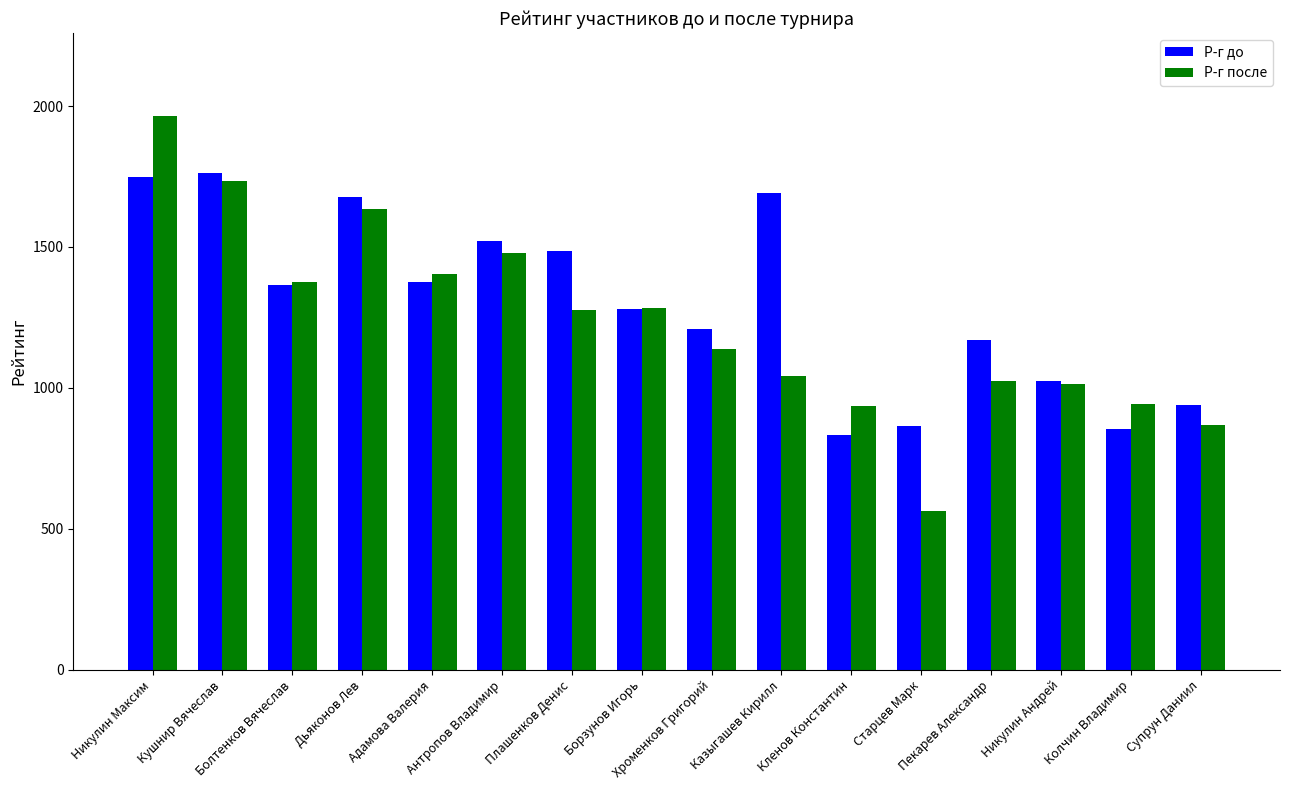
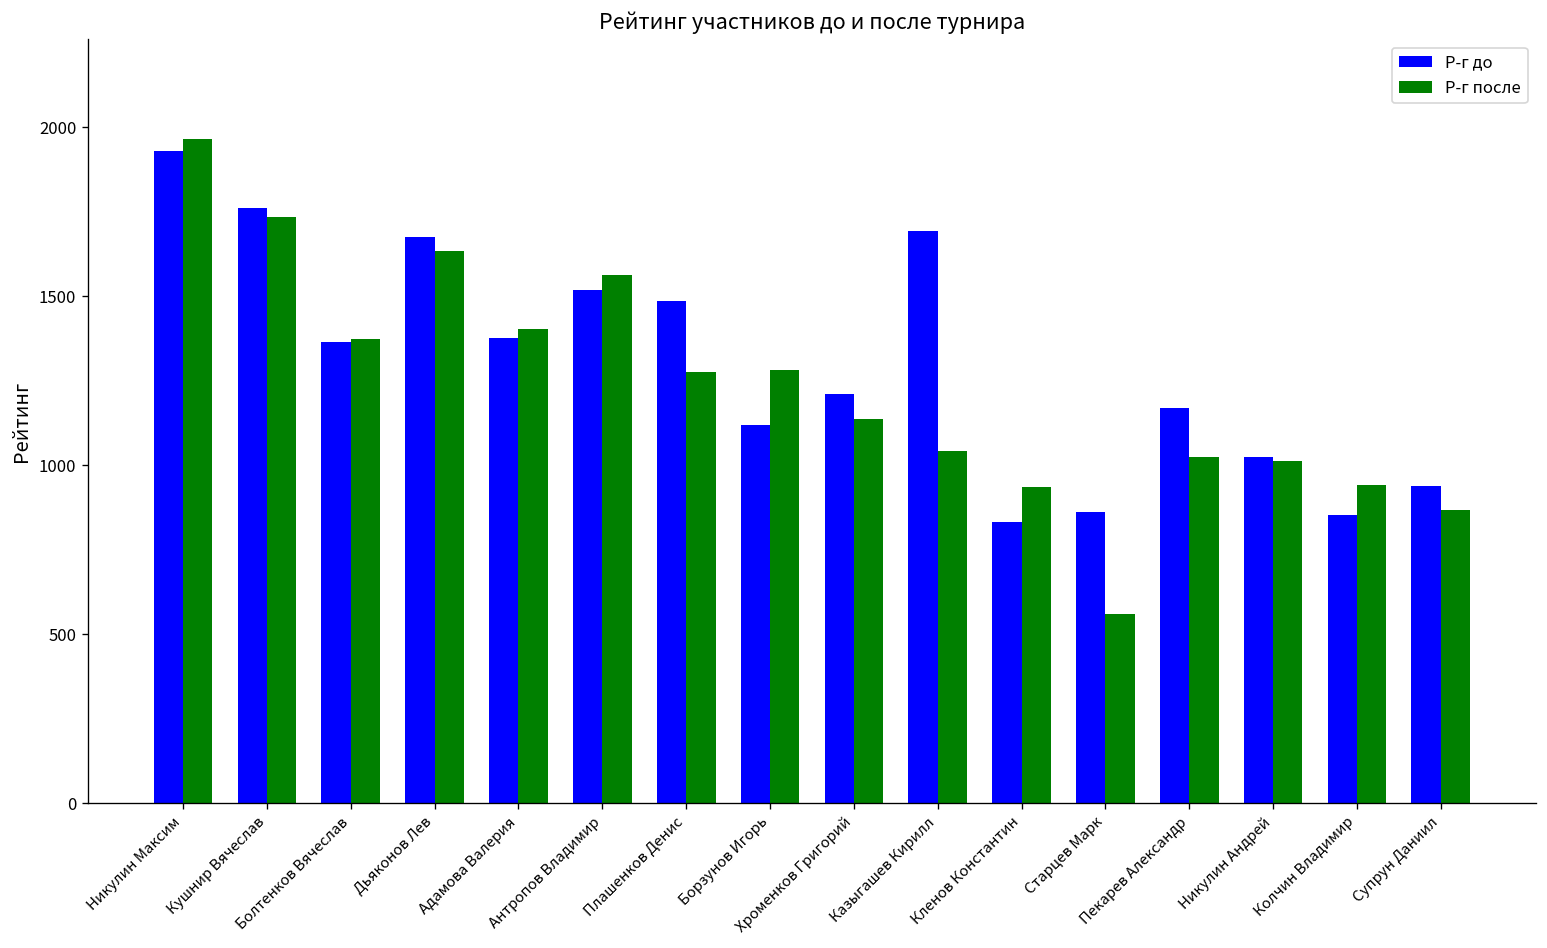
Р-г до, Никулин Максим: 1750 -> 1930
Р-г после, Антропов Владимир: 1480 -> 1560
Р-г до, Борзунов Игорь: 1280 -> 1120
